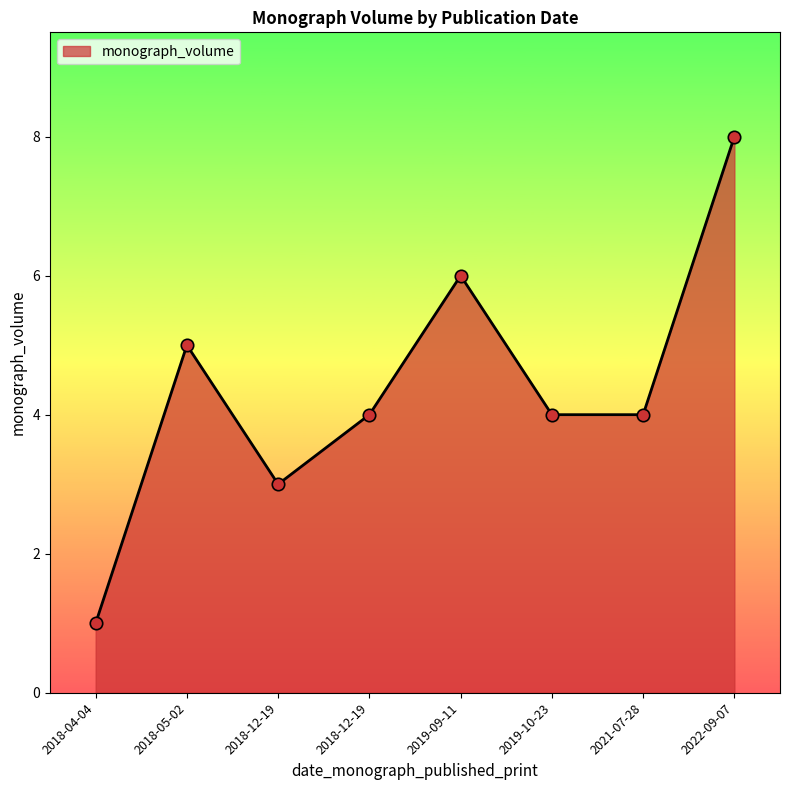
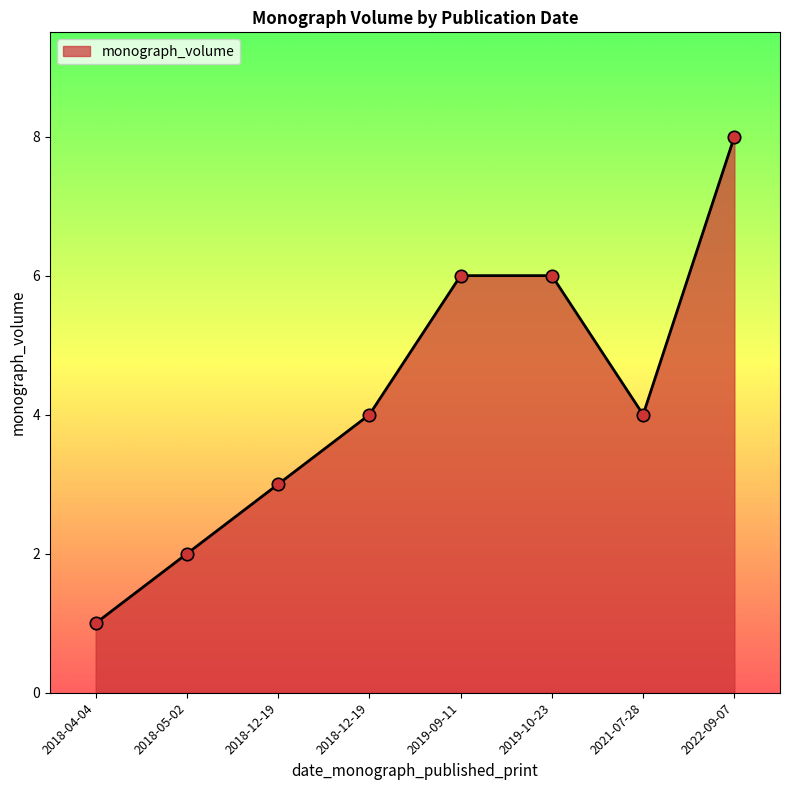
2018-05-02: 5 -> 2
2019-10-23: 4 -> 6
